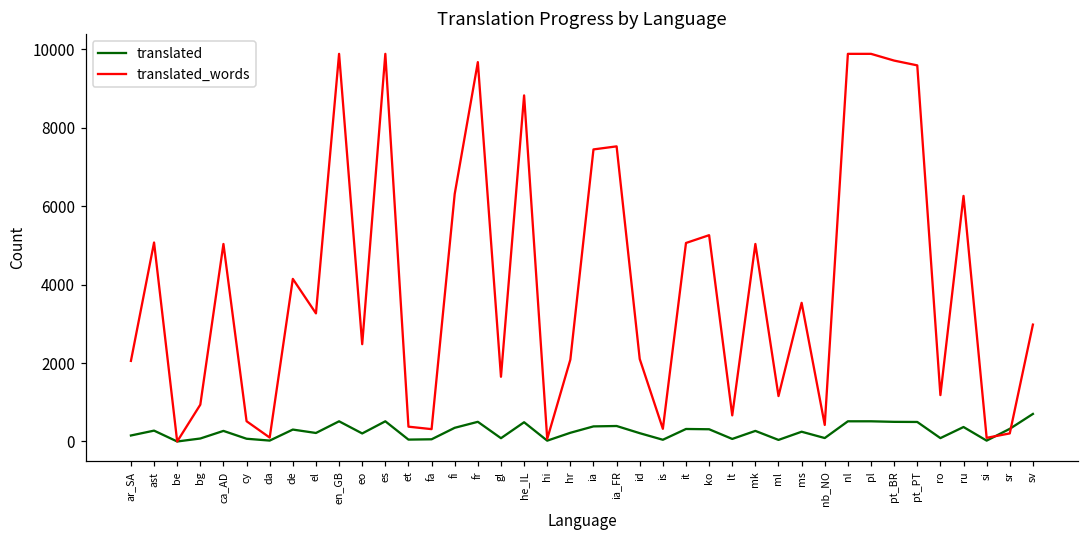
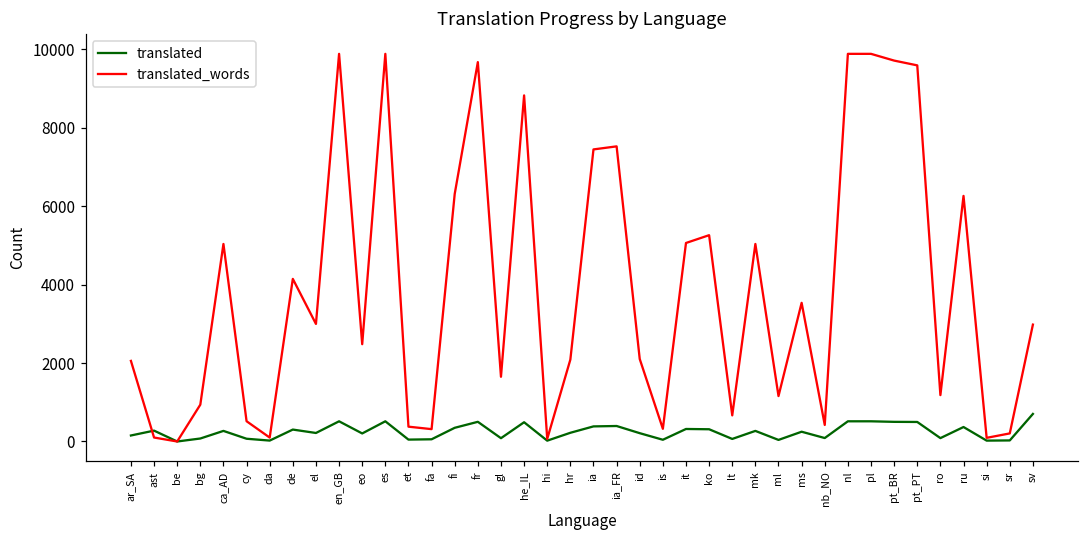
translated_words, ast: 5100 -> 100
translated_words, el: 3300 -> 3000
translated, sr: 300 -> 0
